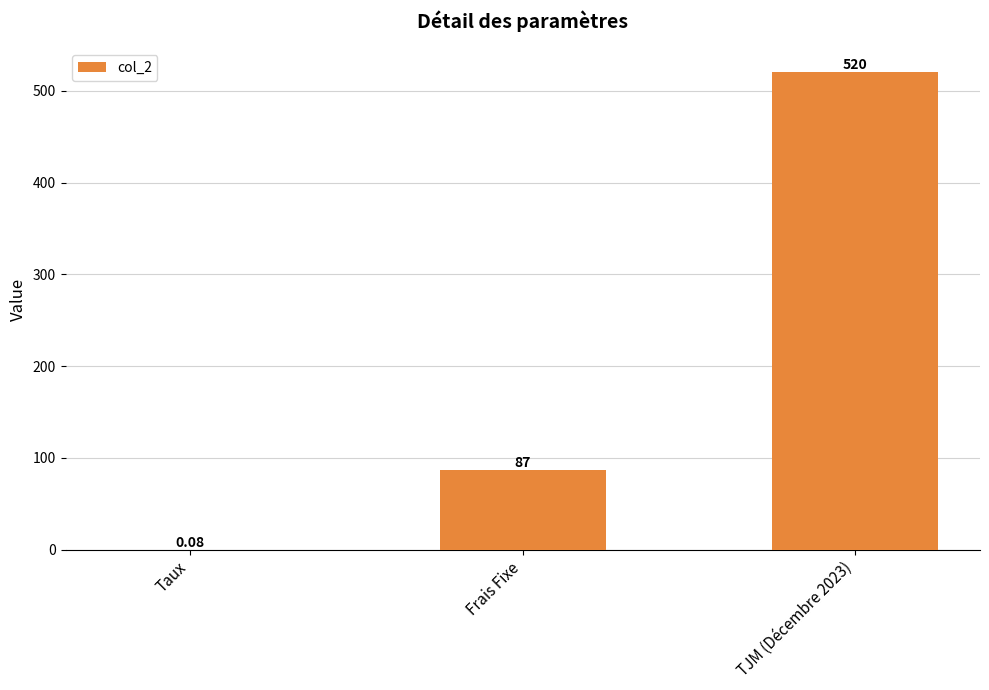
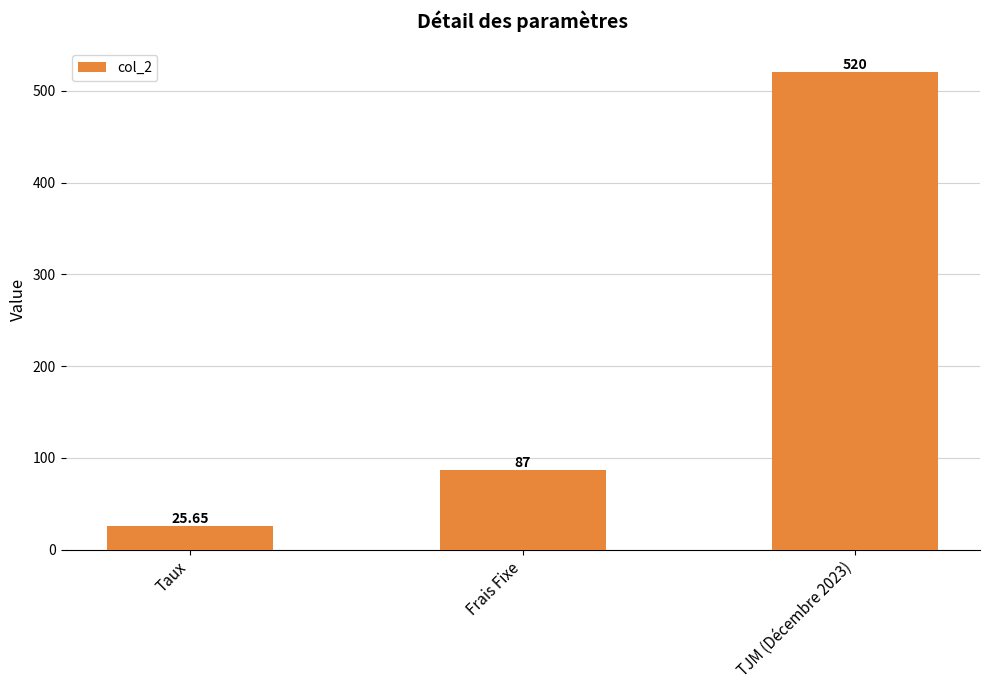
Taux: 0.08 -> 25.65
